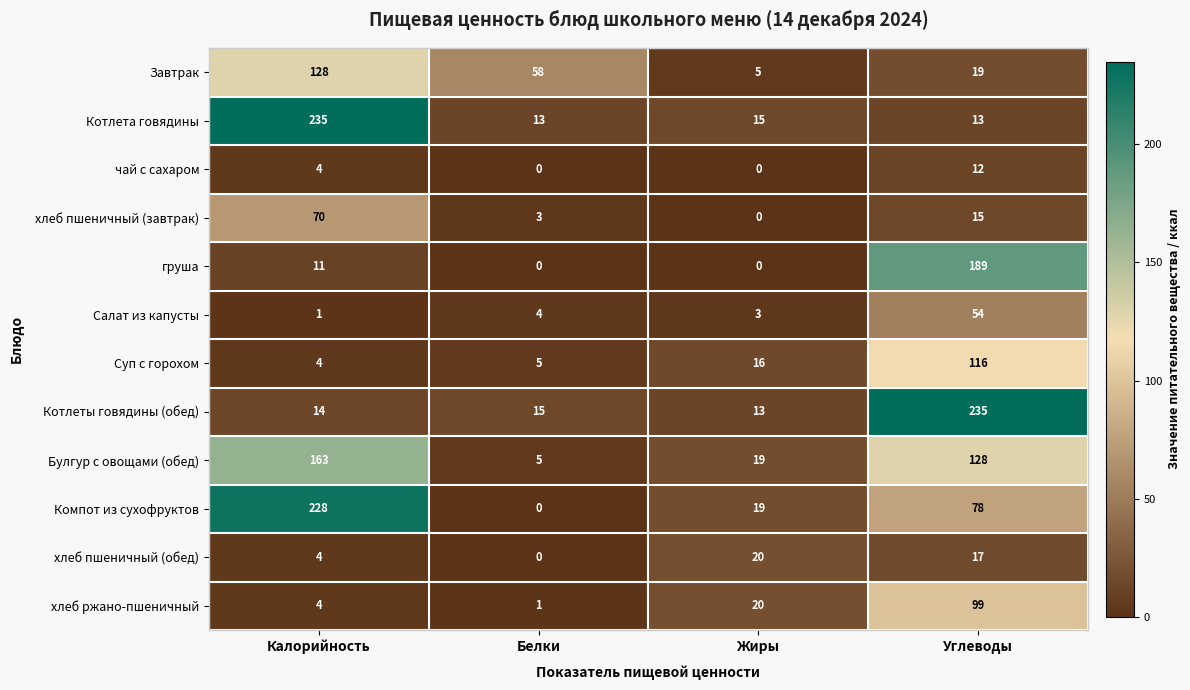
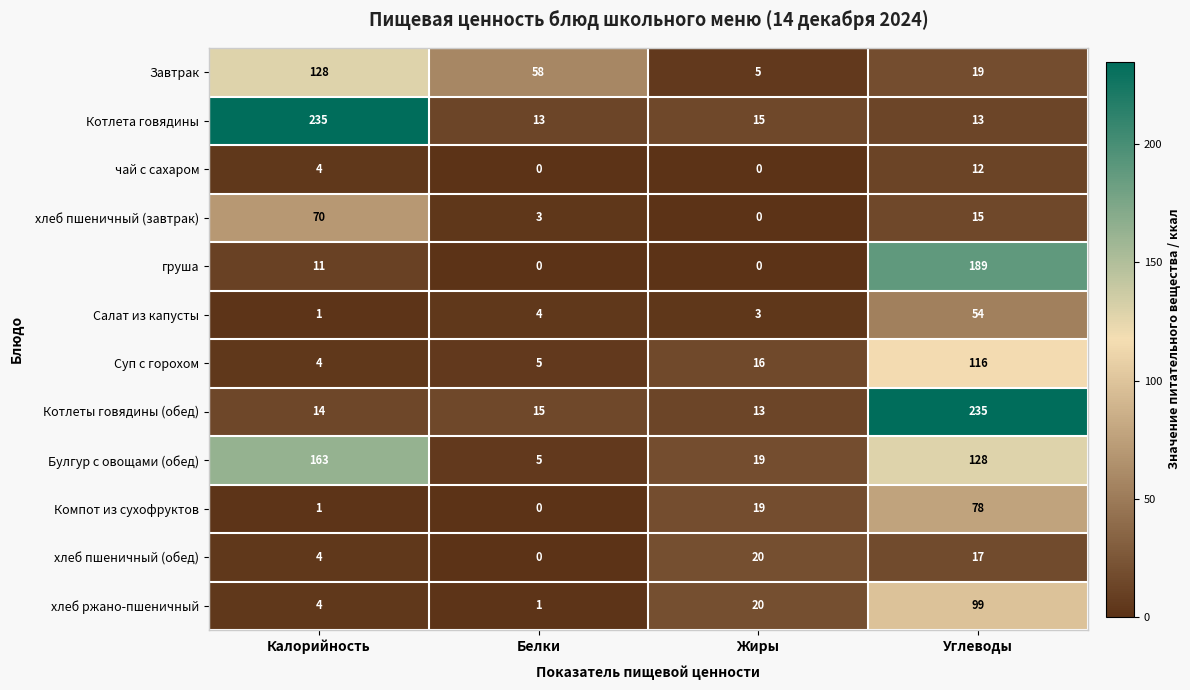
Компот из сухофруктов, Калорийность: 228 -> 1
